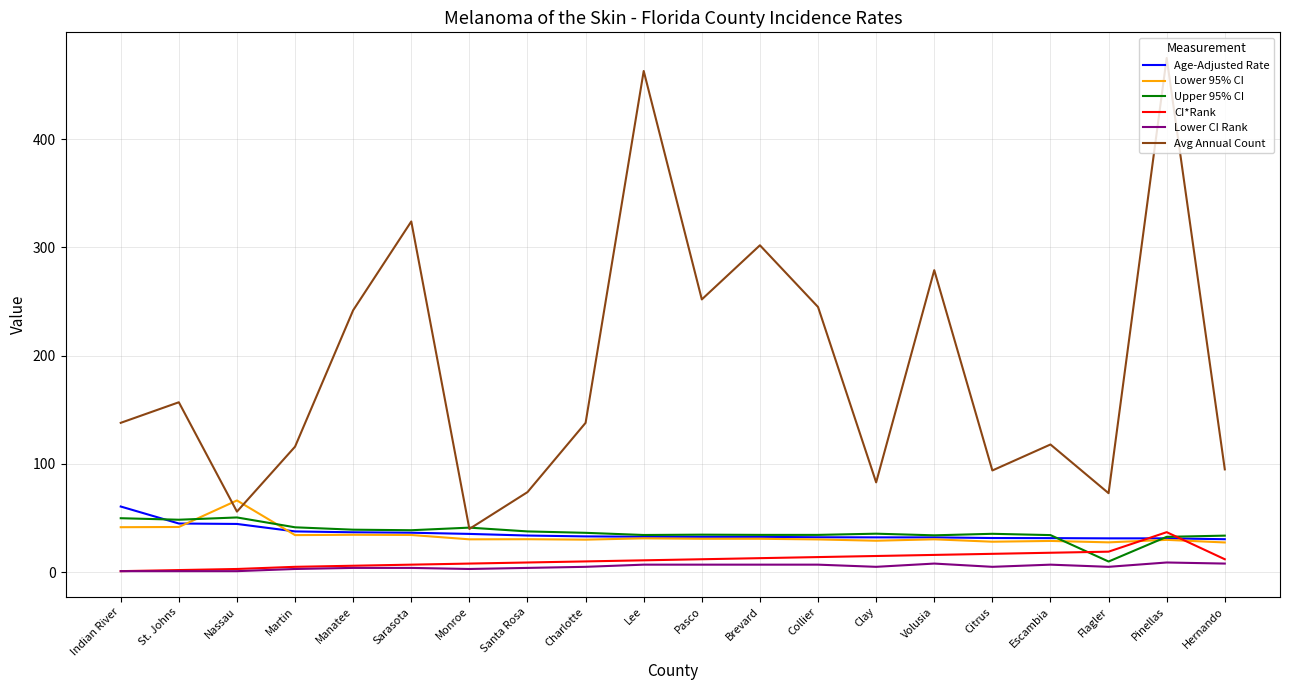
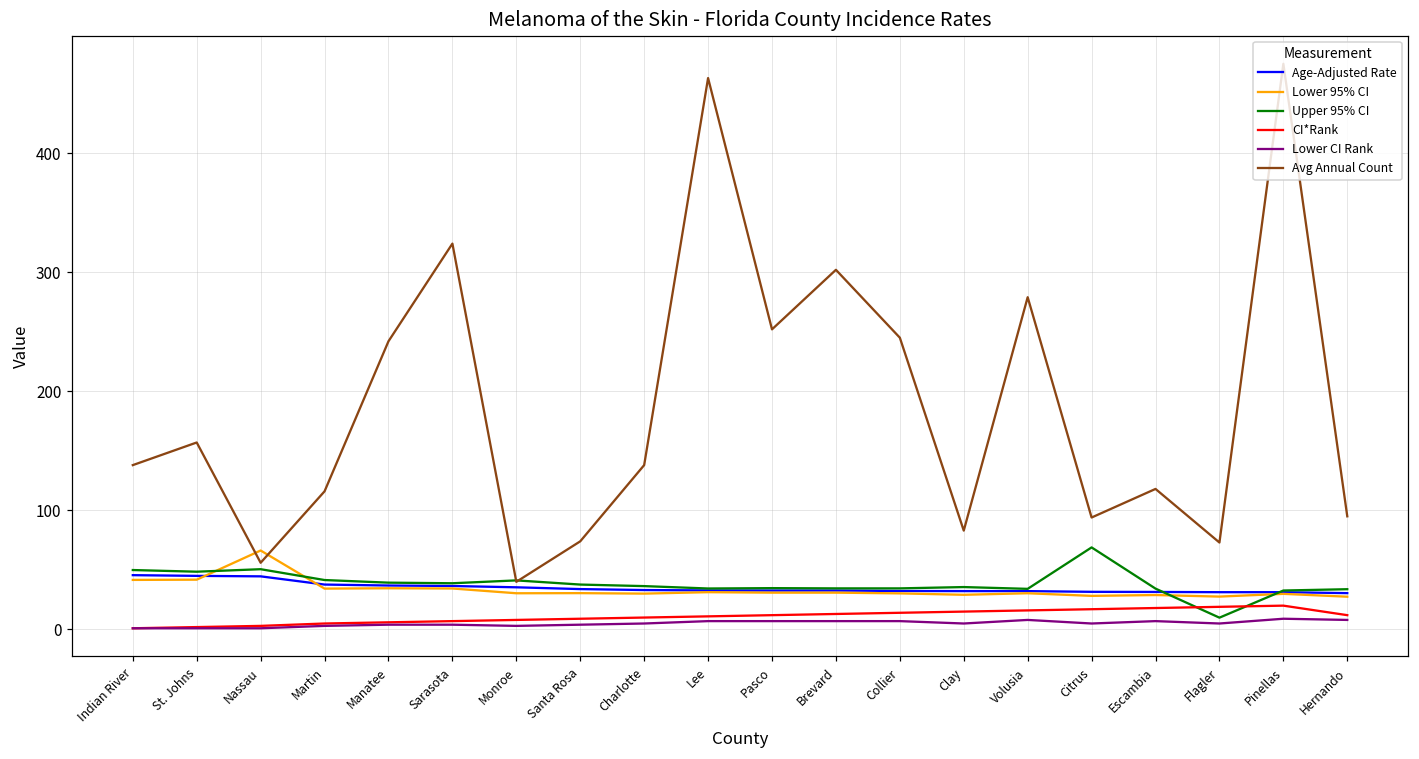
Age-Adjusted Rate, Indian River: 61 -> 46
Upper 95% CI, Citrus: 36 -> 69
CI*Rank, Pinellas: 37 -> 20
